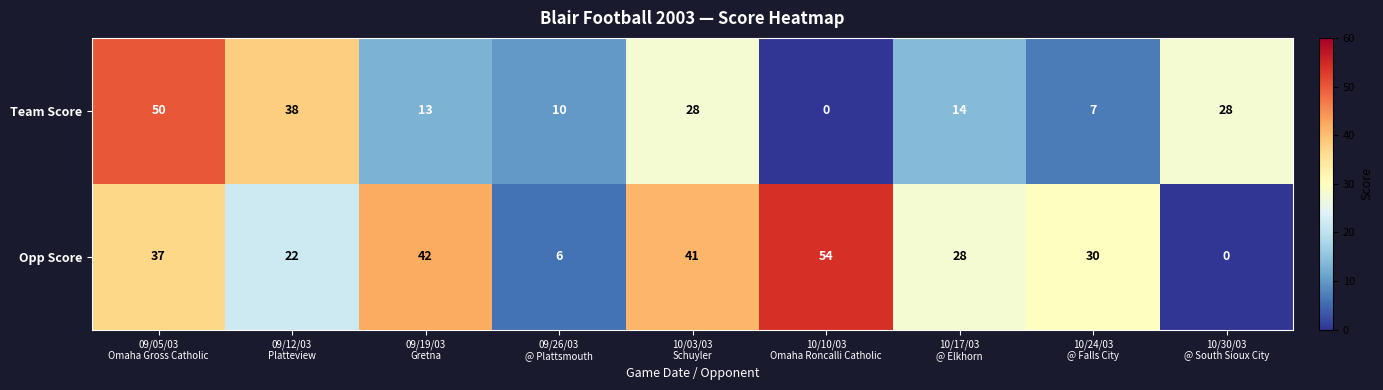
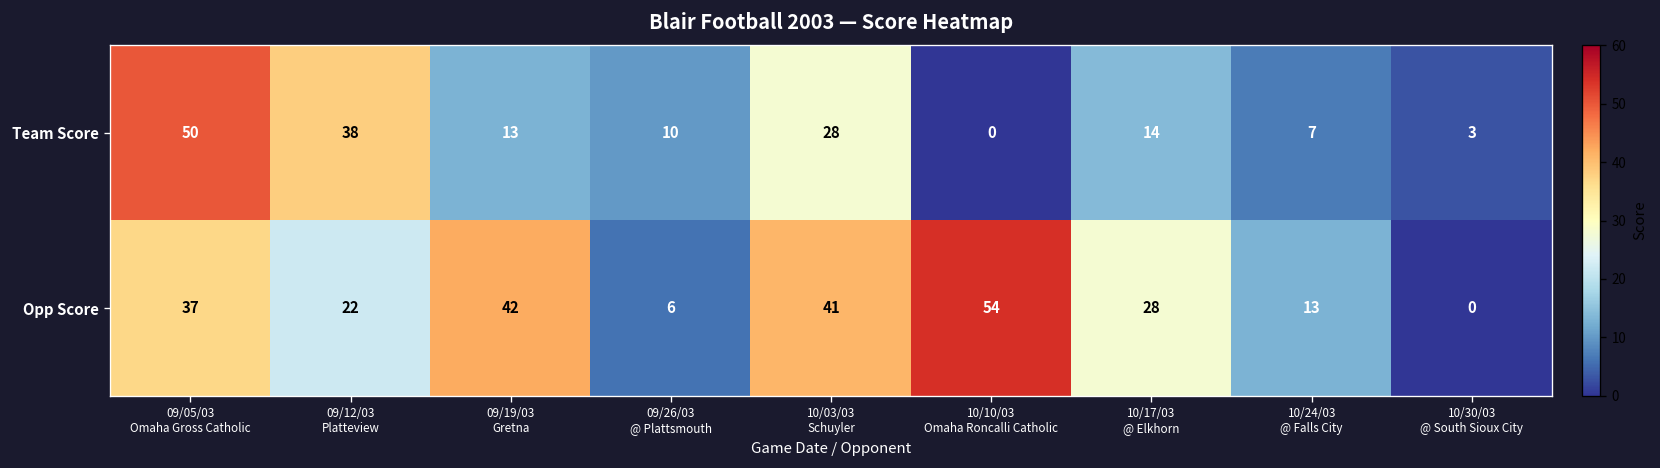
Team Score, 10/30/03 @ South Sioux City: 28 -> 3
Opp Score, 10/24/03 @ Falls City: 30 -> 13
